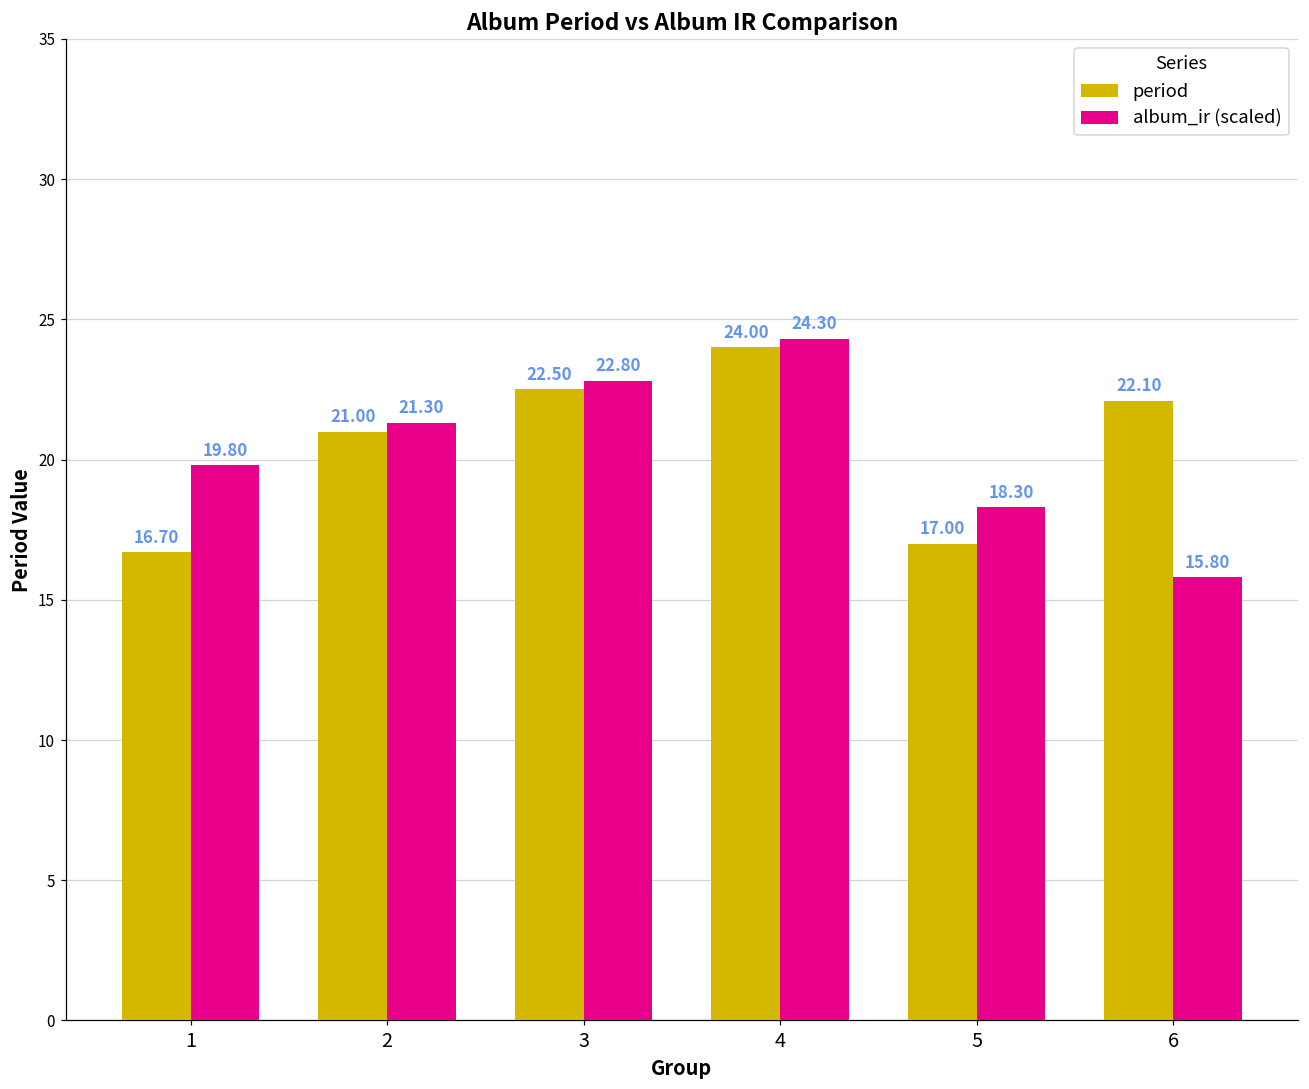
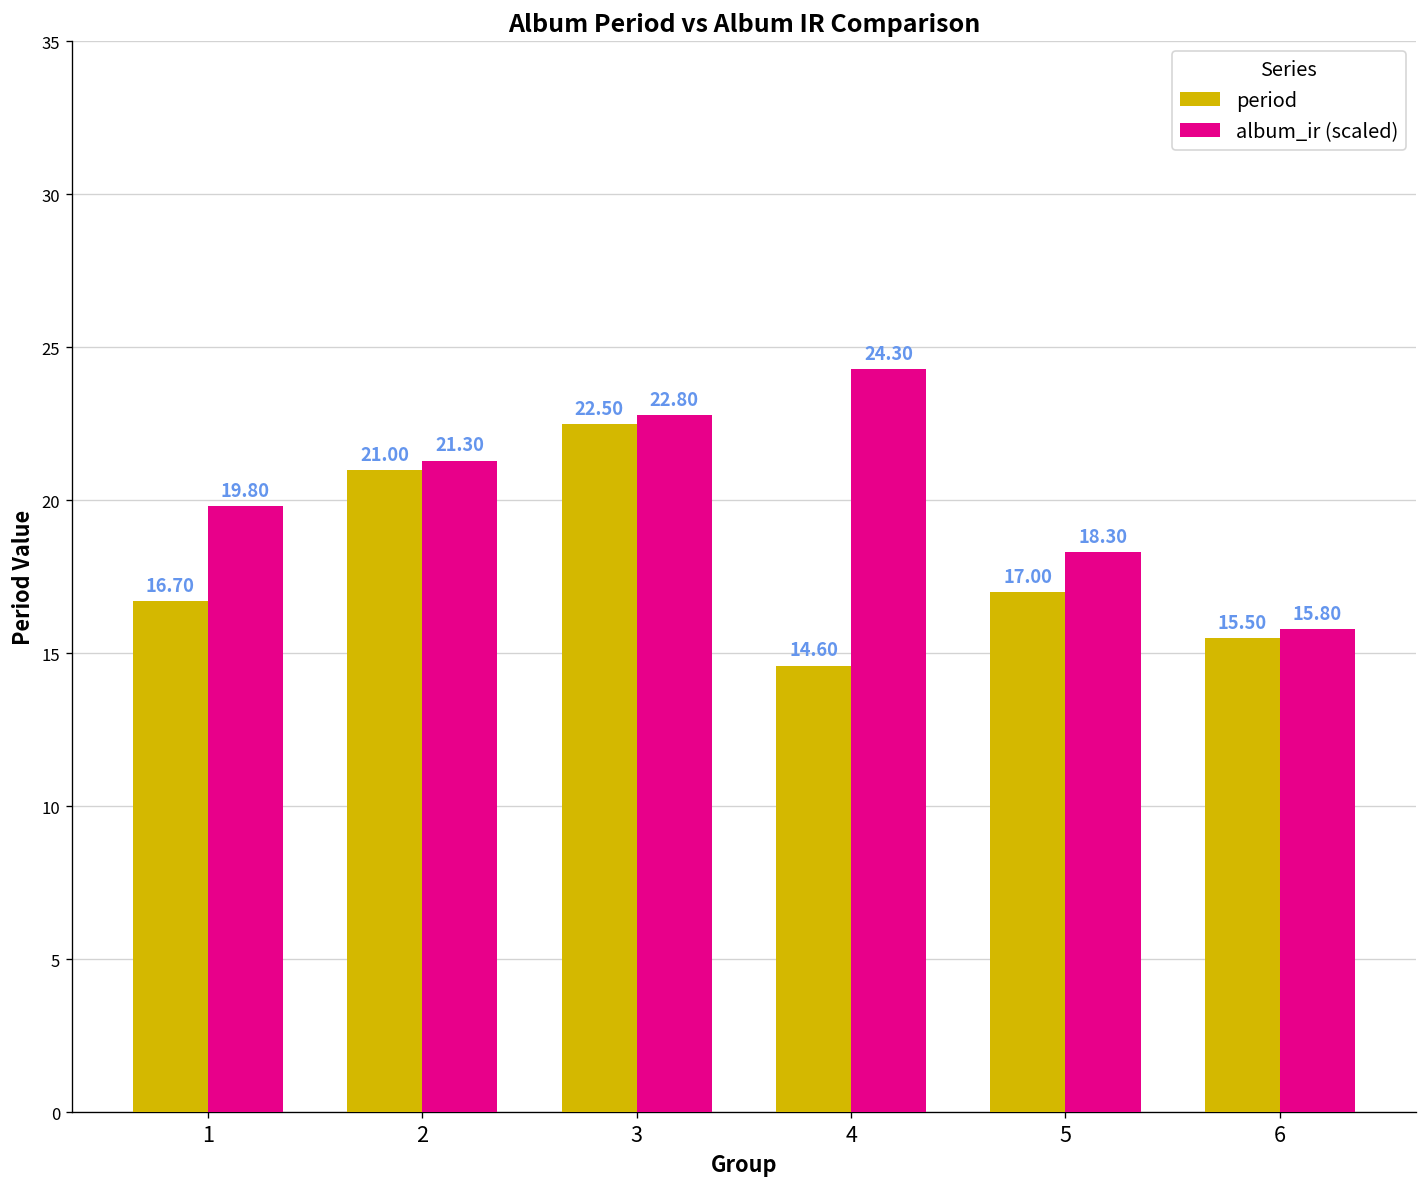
period, 4: 24.00 -> 14.60
period, 6: 22.10 -> 15.50
